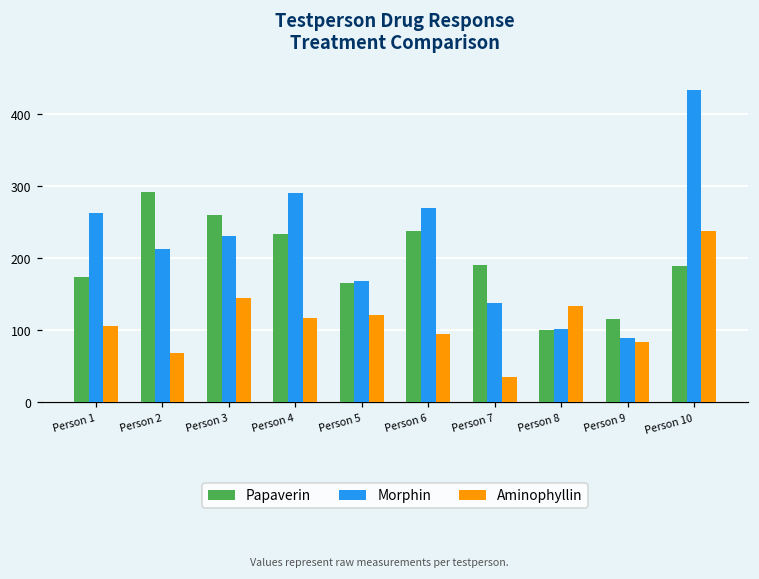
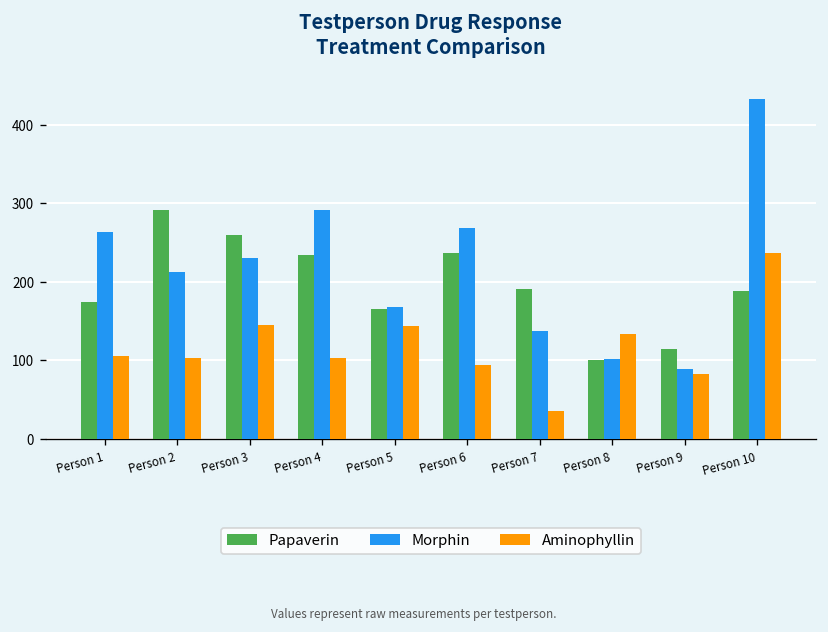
Aminophyllin, Person 2: 70 -> 100
Aminophyllin, Person 4: 120 -> 100
Aminophyllin, Person 5: 120 -> 140
